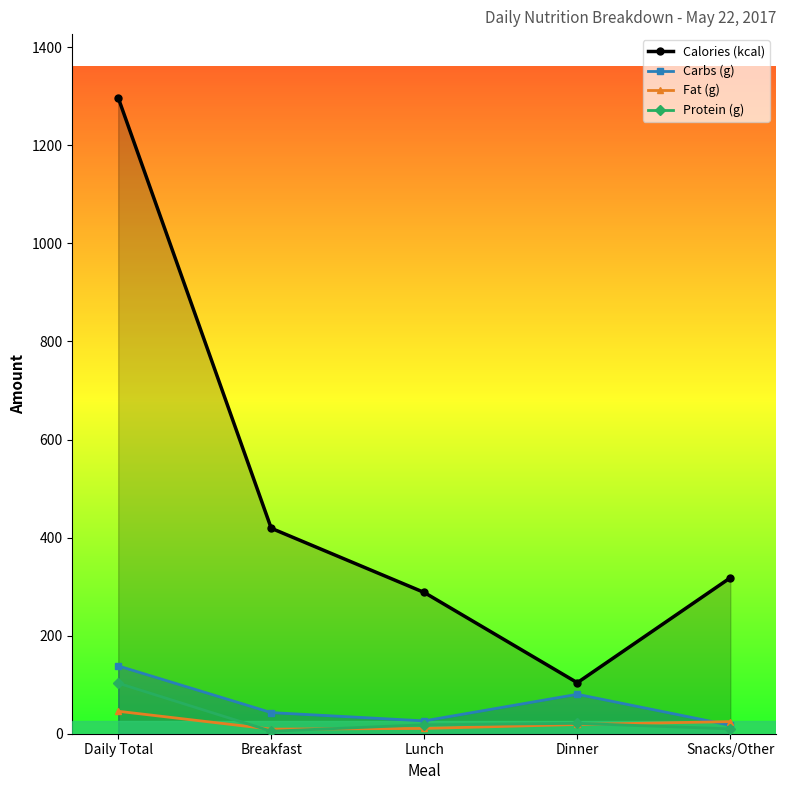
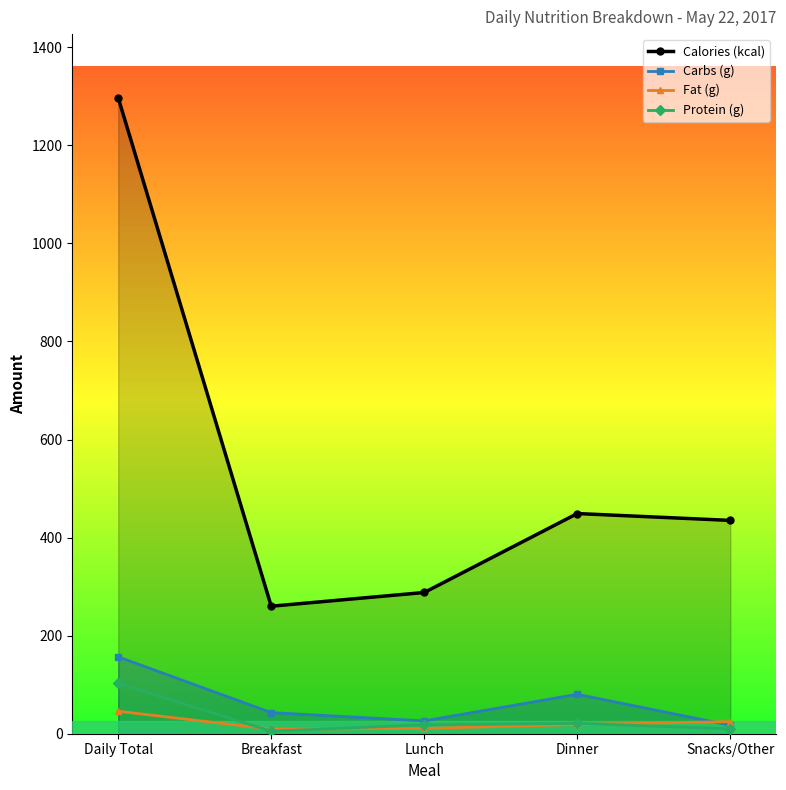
Carbs (g), Daily Total: 140 -> 160
Calories (kcal), Breakfast: 420 -> 260
Calories (kcal), Dinner: 100 -> 450
Calories (kcal), Snacks/Other: 320 -> 440
